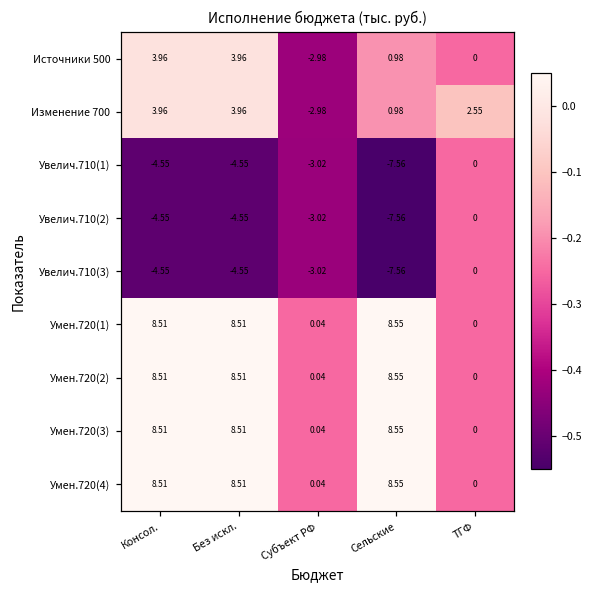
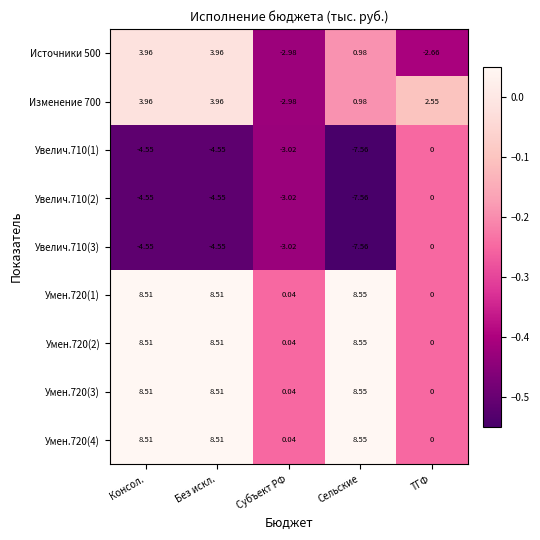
Источники 500, ТГФ: 0 -> -2.66
